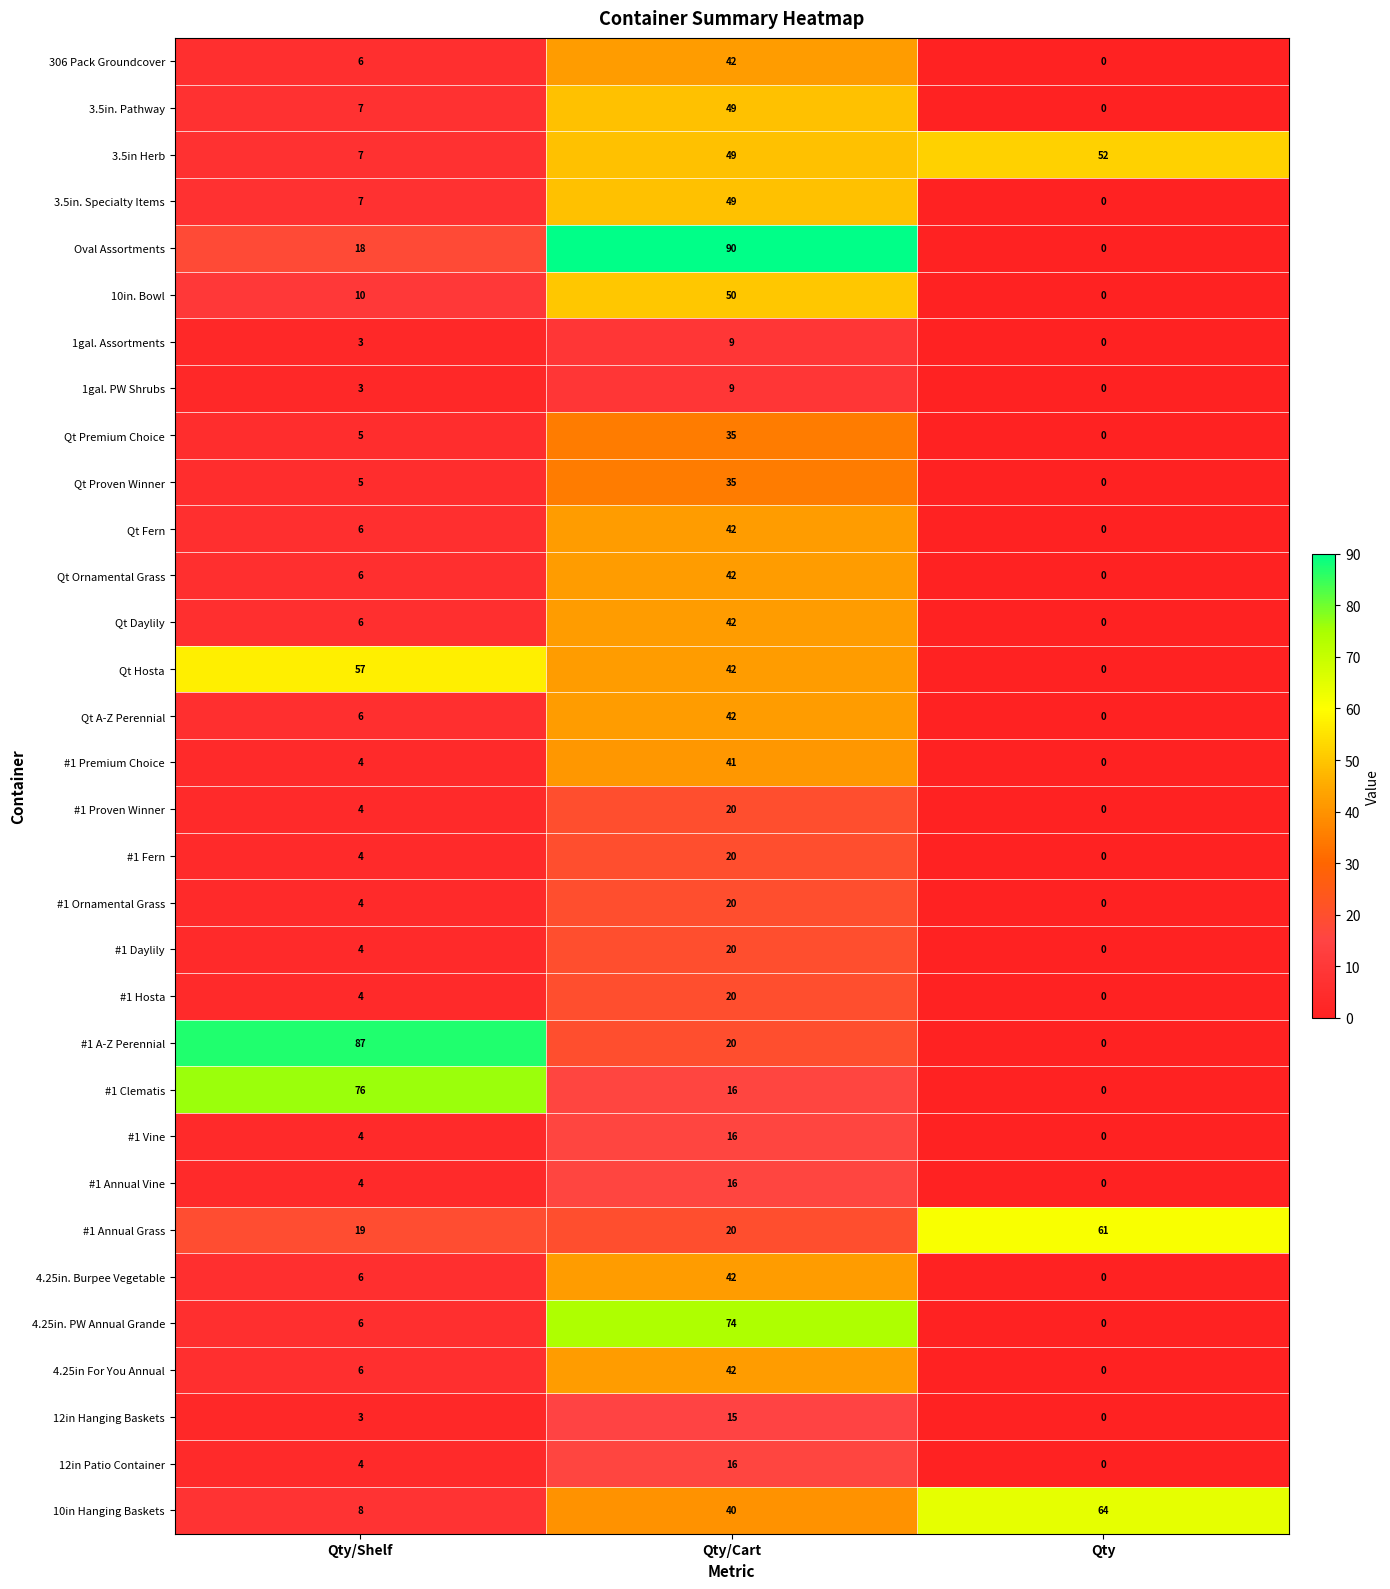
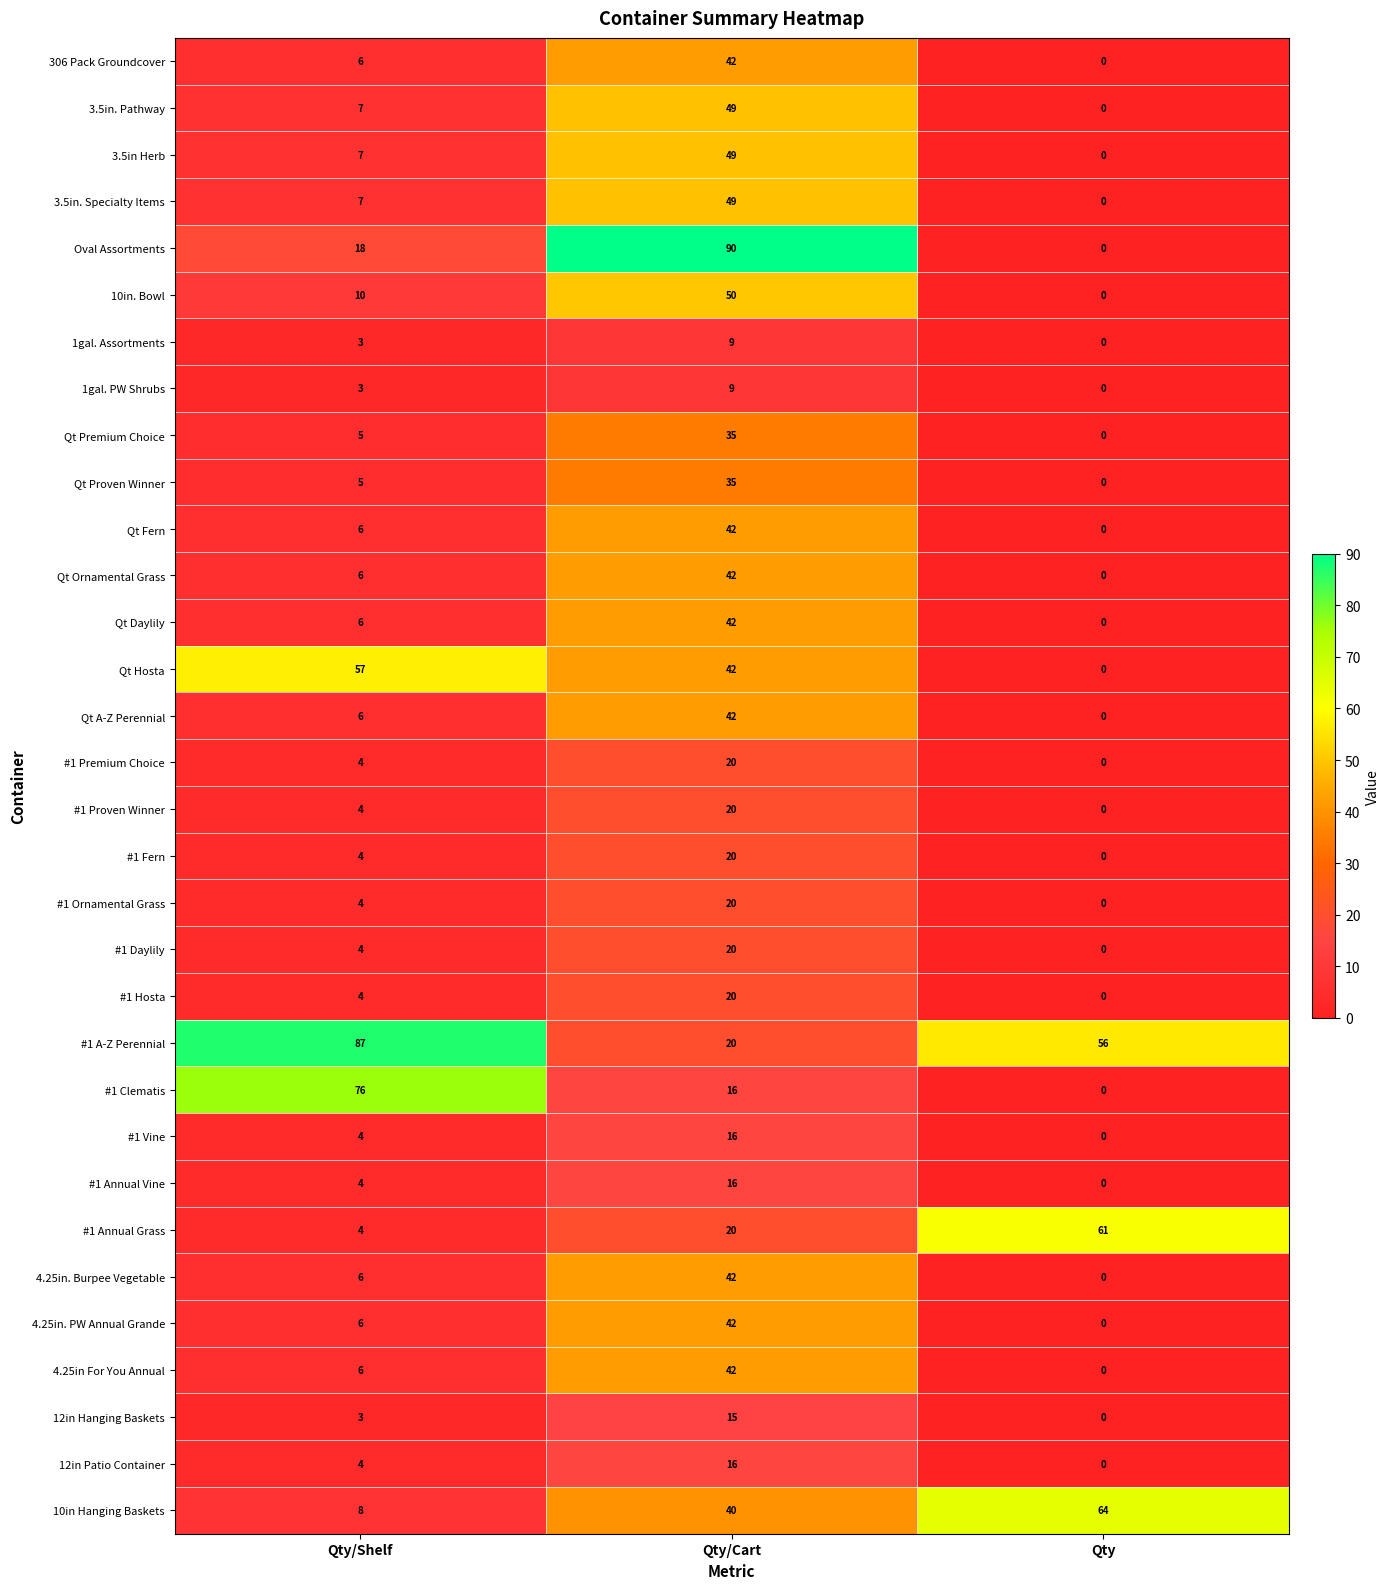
3.5in Herb, Qty: 52 -> 0
#1 Premium Choice, Qty/Cart: 41 -> 20
#1 A-Z Perennial, Qty: 0 -> 56
#1 Annual Grass, Qty/Shelf: 19 -> 4
4.25in. PW Annual Grande, Qty/Cart: 74 -> 42
